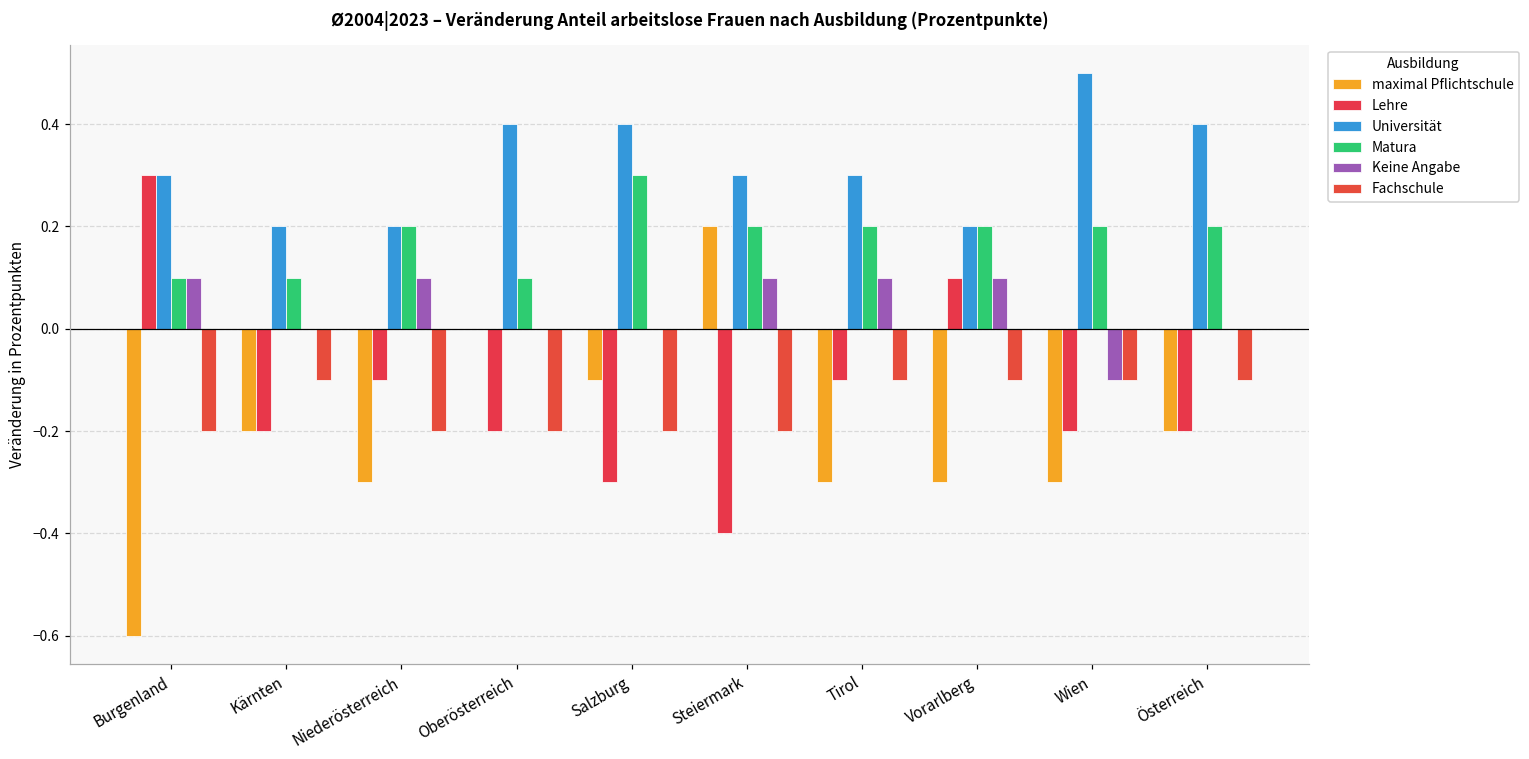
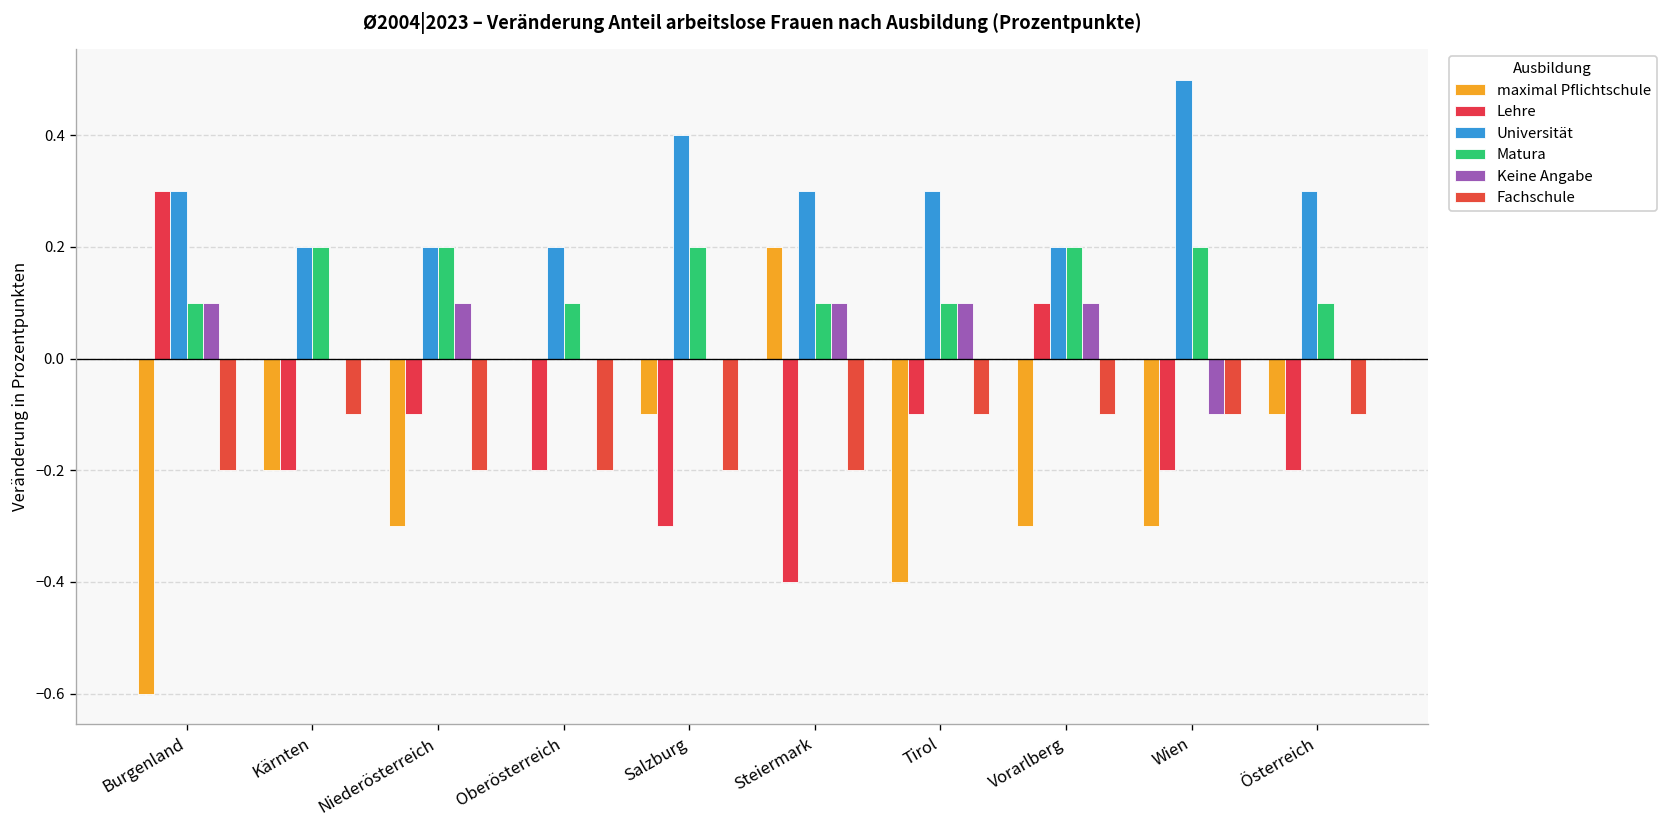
Matura, Kärnten: 0.1 -> 0.2
Universität, Oberösterreich: 0.4 -> 0.2
Matura, Salzburg: 0.3 -> 0.2
Matura, Steiermark: 0.2 -> 0.1
maximal Pflichtschule, Tirol: -0.3 -> -0.4
Matura, Tirol: 0.2 -> 0.1
maximal Pflichtschule, Österreich: -0.2 -> -0.1
Universität, Österreich: 0.4 -> 0.3
Matura, Österreich: 0.2 -> 0.1
